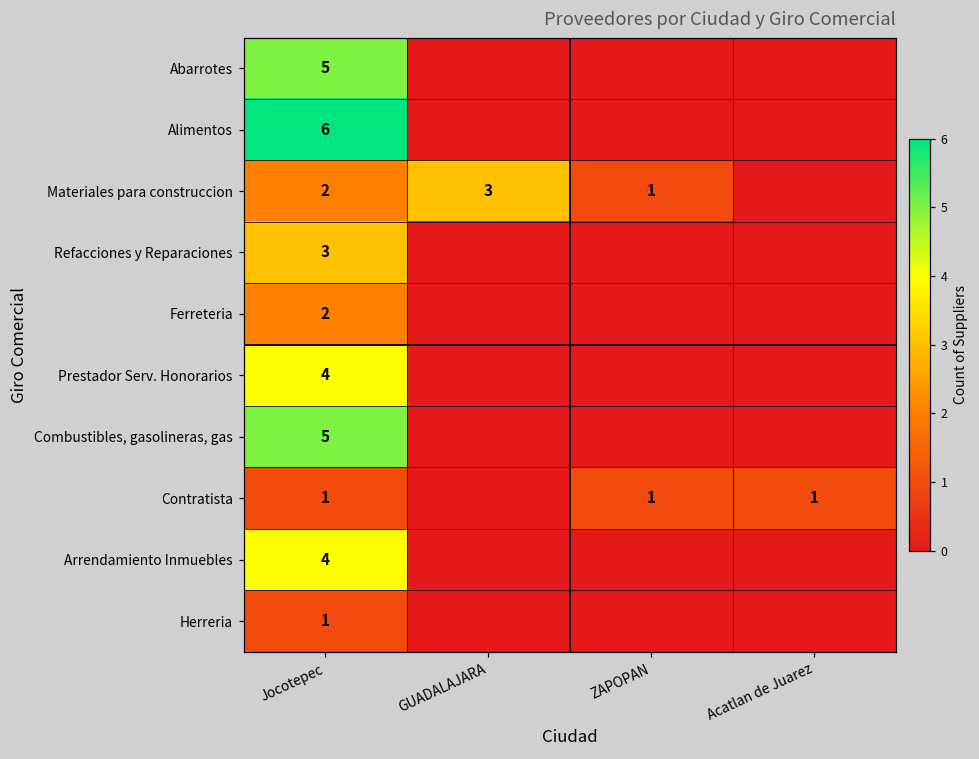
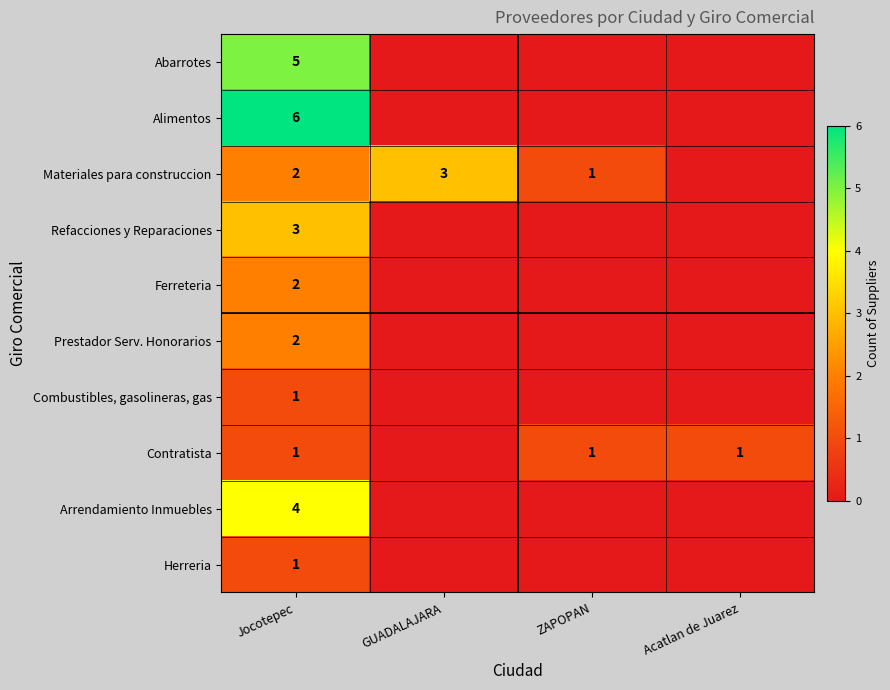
Prestador Serv. Honorarios, Jocotepec: 4 -> 2
Combustibles, gasolineras, gas, Jocotepec: 5 -> 1
